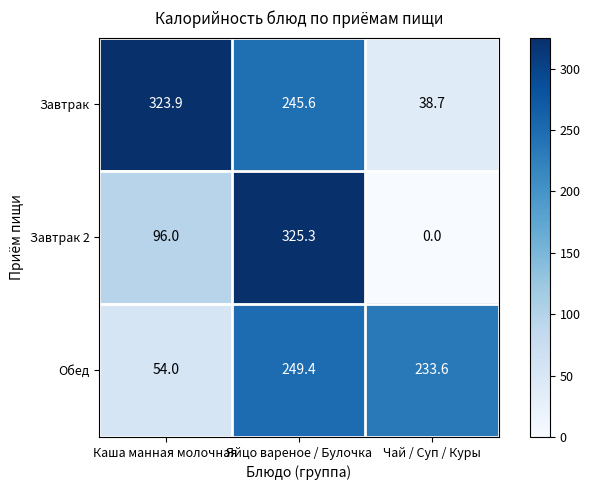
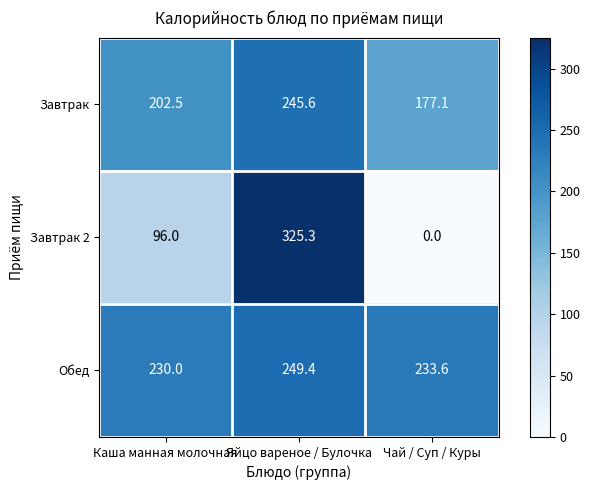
Завтрак, Каша манная молочная: 323.9 -> 202.5
Завтрак, Чай / Суп / Куры: 38.7 -> 177.1
Обед, Каша манная молочная: 54.0 -> 230.0
